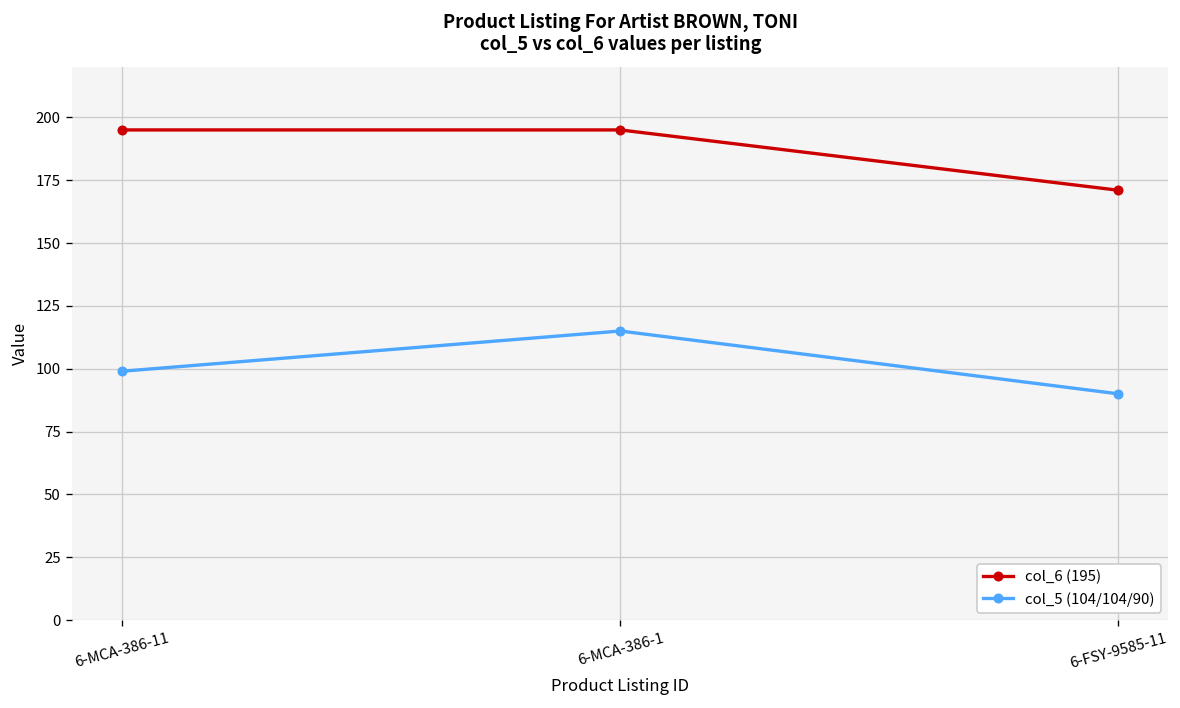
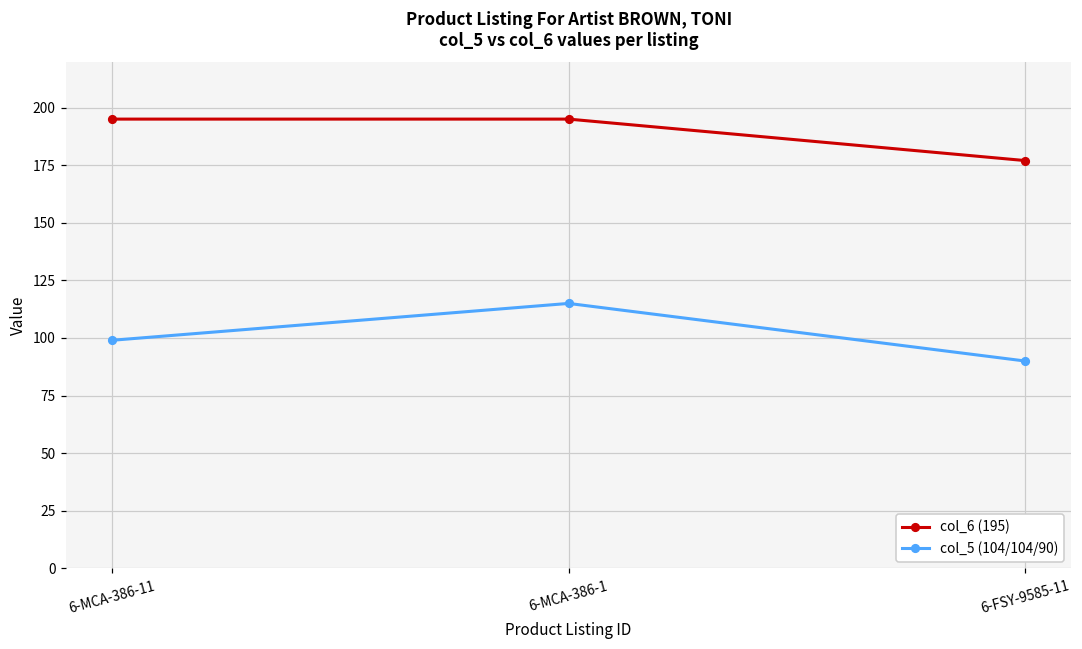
col_6 (195), 6-FSY-9585-11: 171 -> 177
